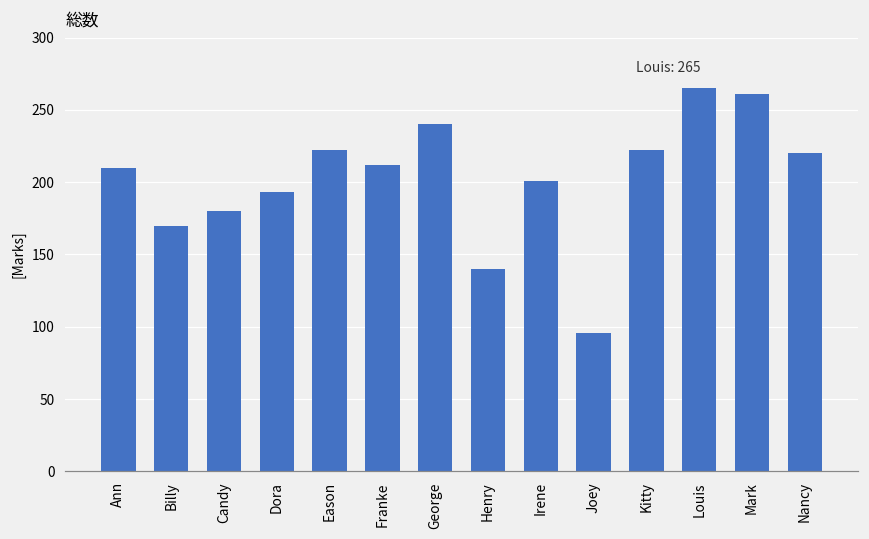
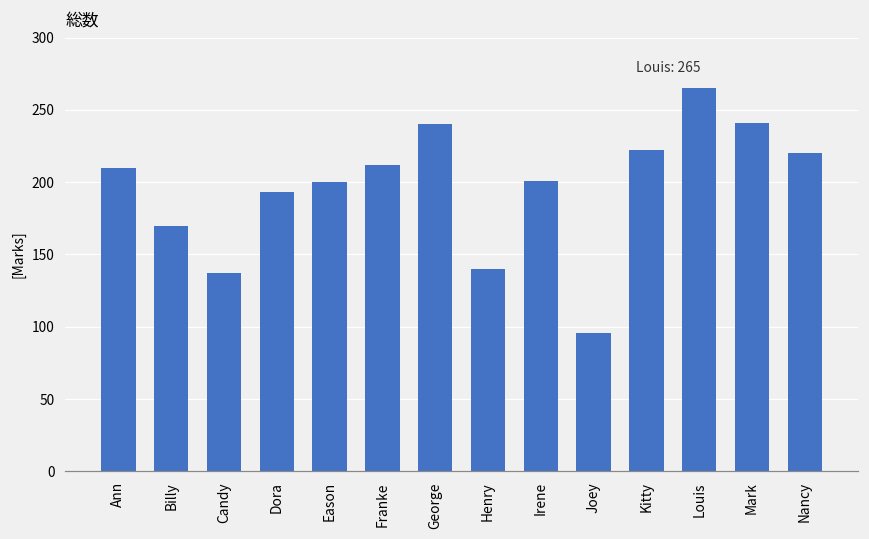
Candy: 180 -> 137
Eason: 222 -> 200
Mark: 261 -> 241
